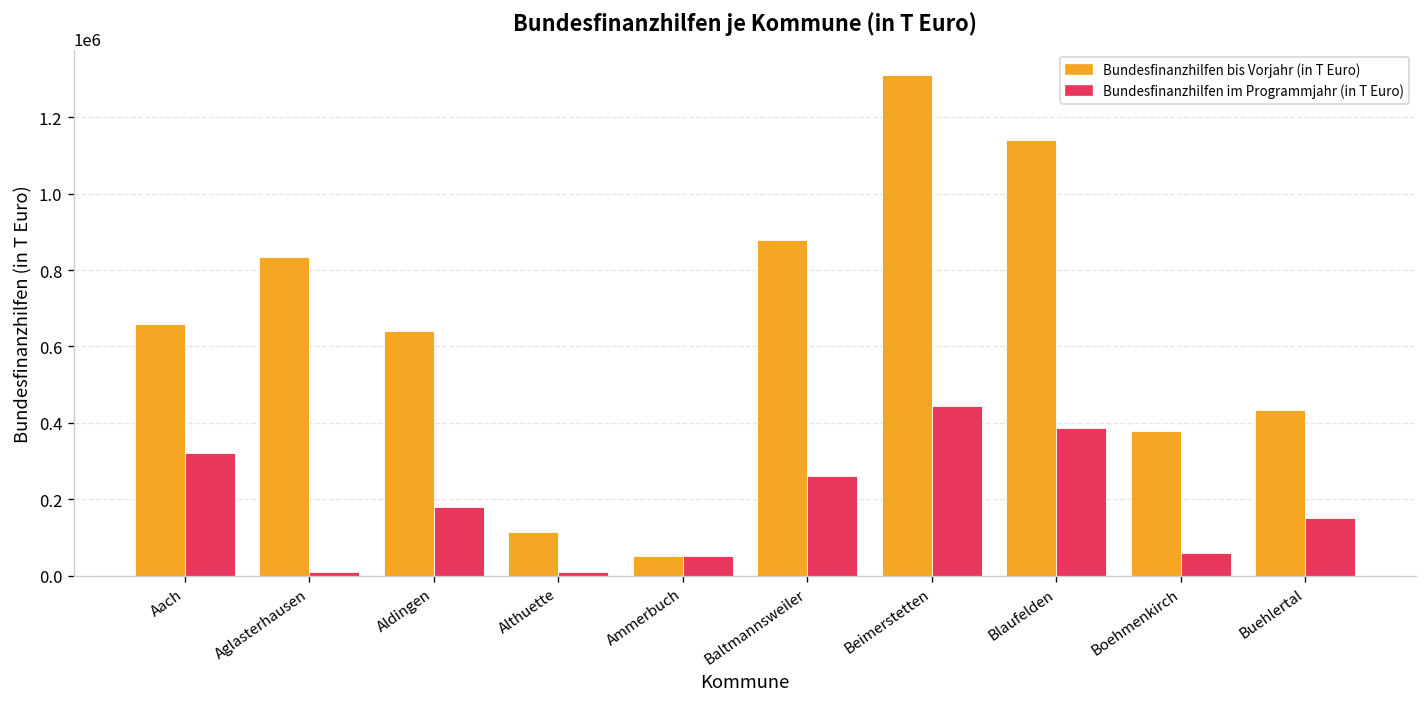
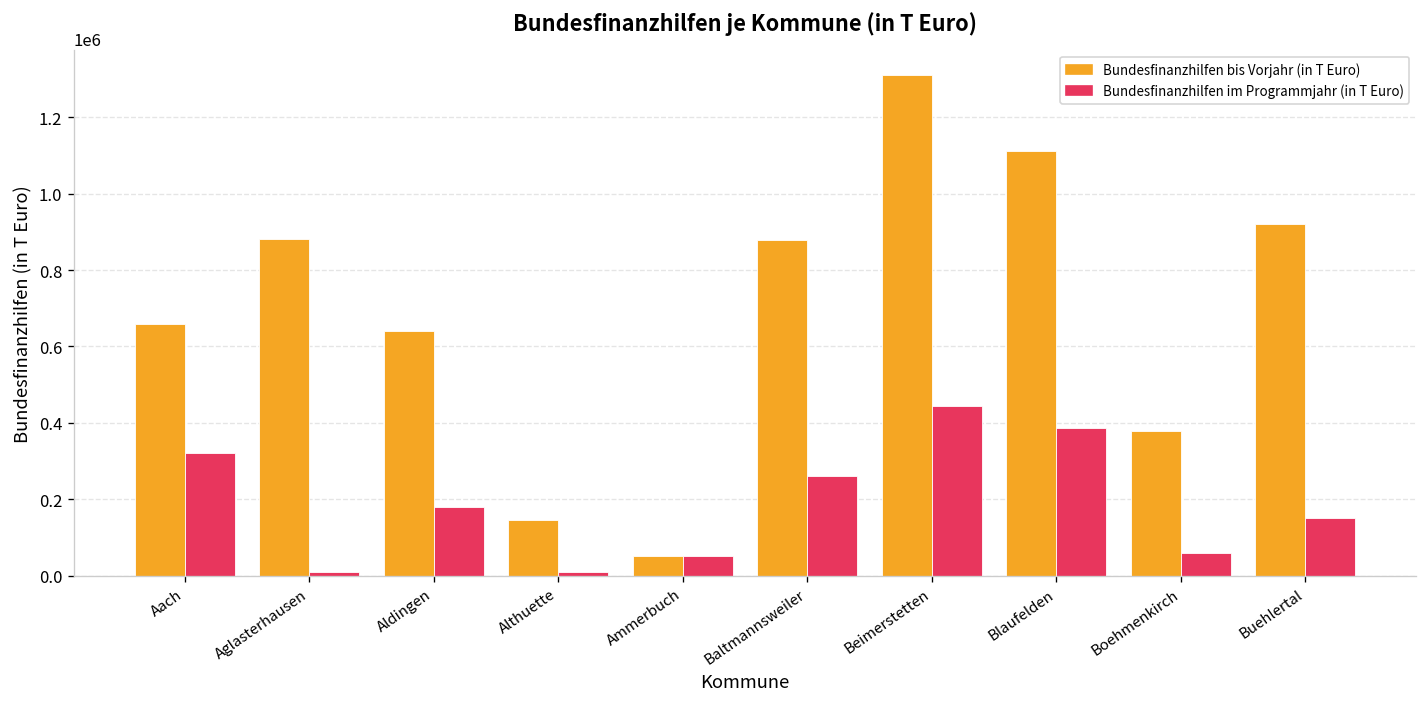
Bundesfinanzhilfen bis Vorjahr (in T Euro), Aglasterhausen: 840000 -> 880000
Bundesfinanzhilfen bis Vorjahr (in T Euro), Althuette: 110000 -> 140000
Bundesfinanzhilfen bis Vorjahr (in T Euro), Blaufelden: 1140000 -> 1110000
Bundesfinanzhilfen bis Vorjahr (in T Euro), Buehlertal: 430000 -> 920000
